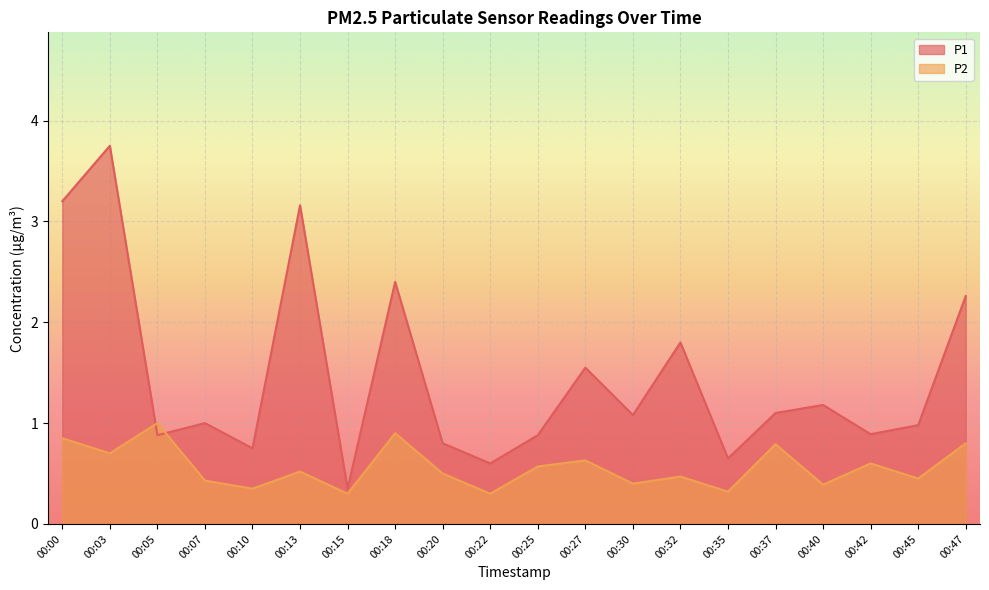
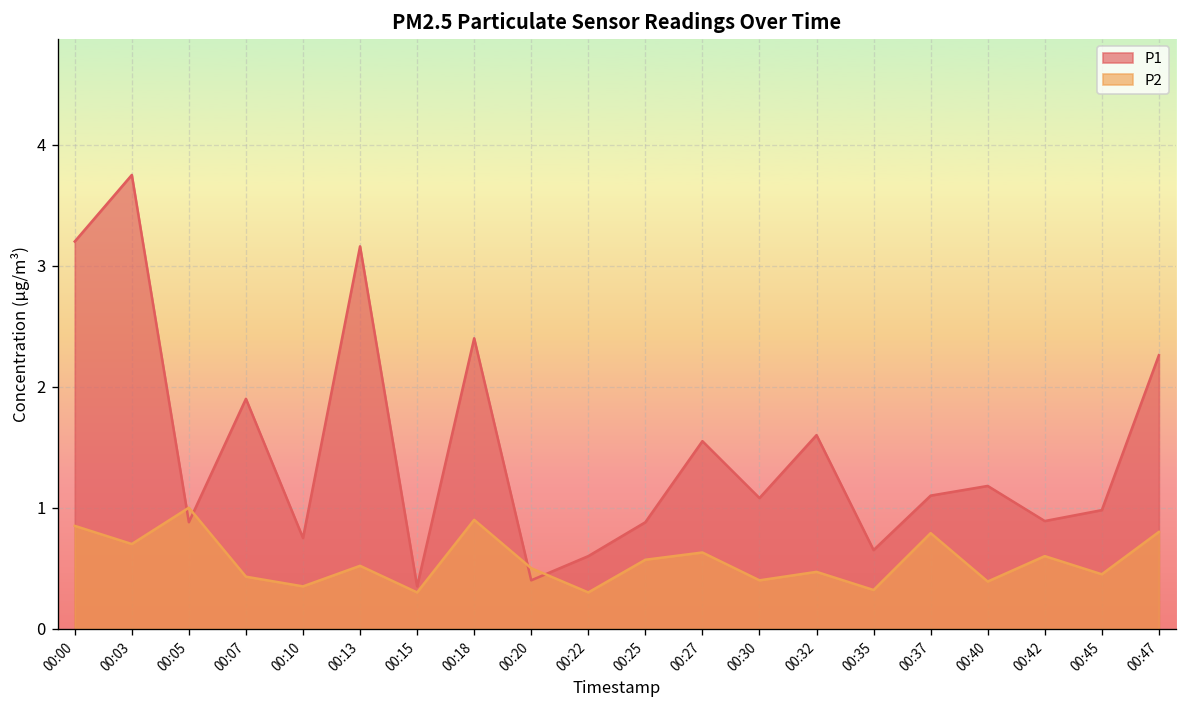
P1, 00:07: 1.0 -> 1.9
P1, 00:20: 0.8 -> 0.4
P1, 00:32: 1.8 -> 1.6
